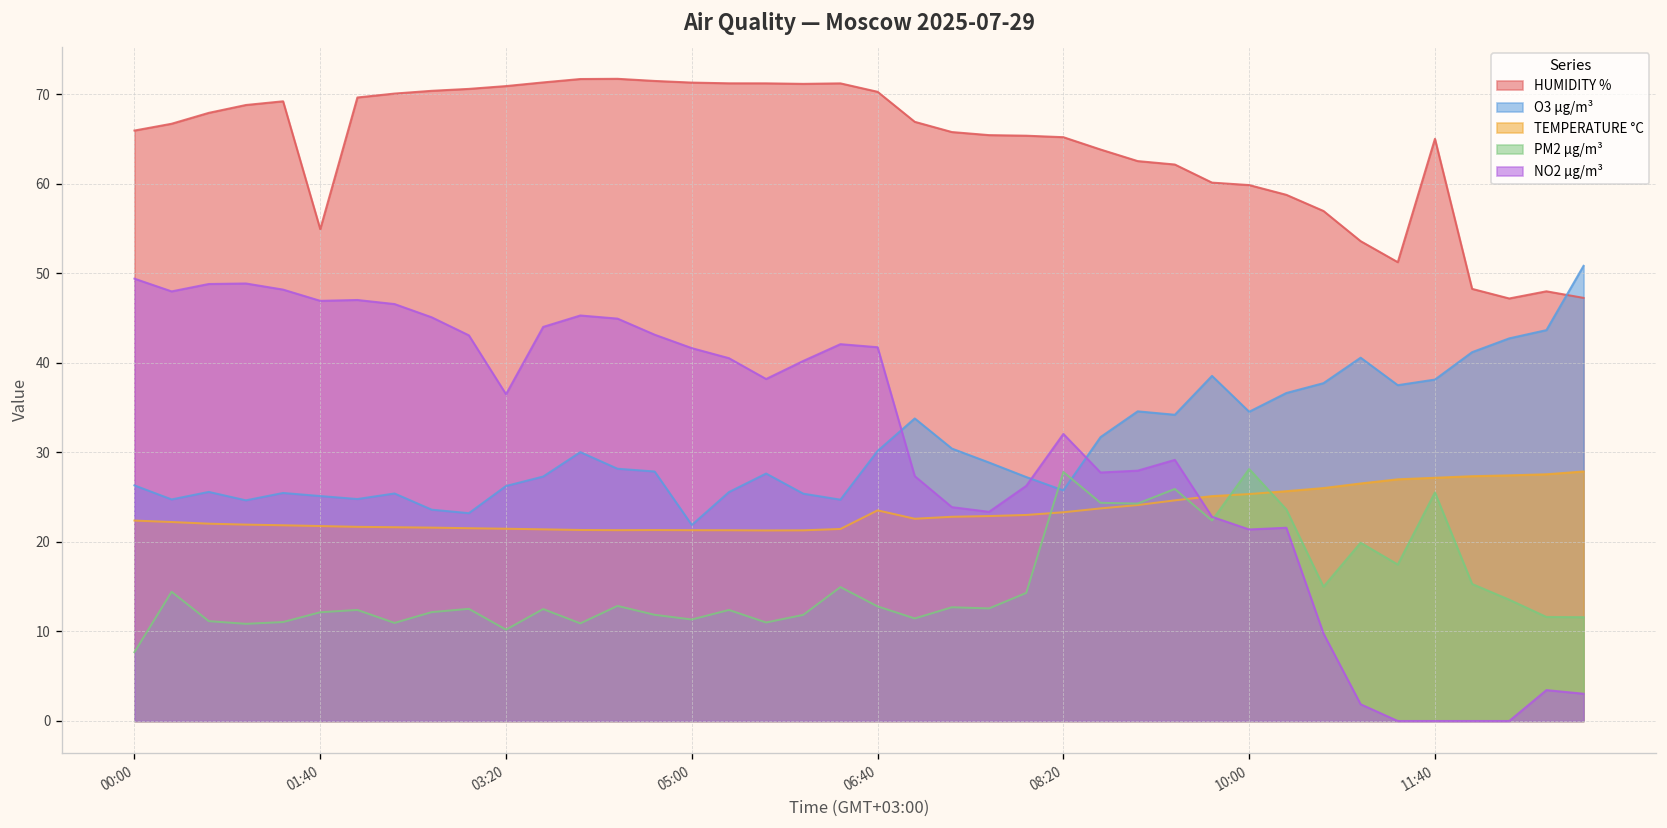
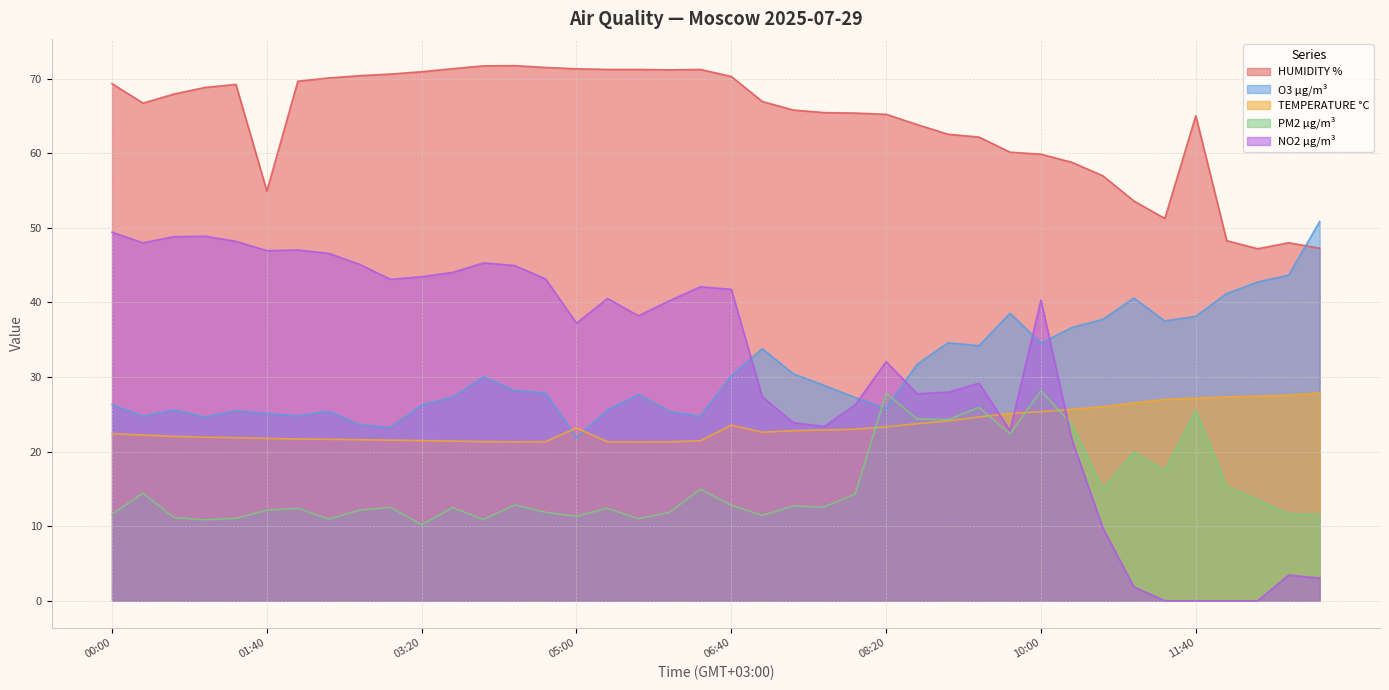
HUMIDITY %, 00:00: 66 -> 69
PM2 µg/m³, 00:00: 8 -> 12
NO2 µg/m³, 03:20: 36 -> 43
TEMPERATURE °C, 05:00: 21 -> 23
NO2 µg/m³, 05:00: 42 -> 37
NO2 µg/m³, 10:00: 21 -> 40
